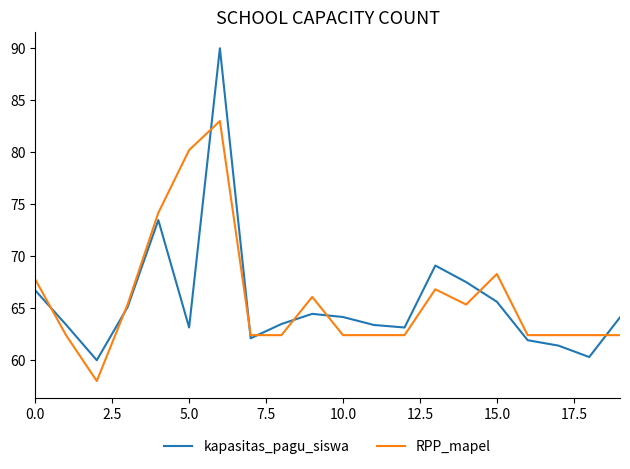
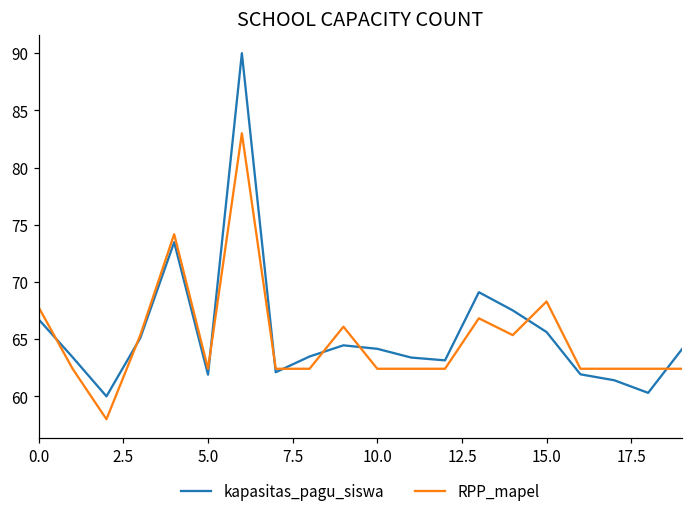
kapasitas_pagu_siswa, 5.0: 63.1 -> 61.9
RPP_mapel, 5.0: 80.2 -> 62.4
